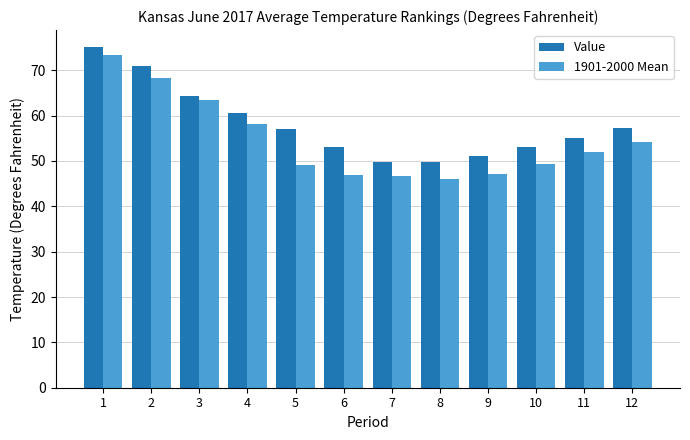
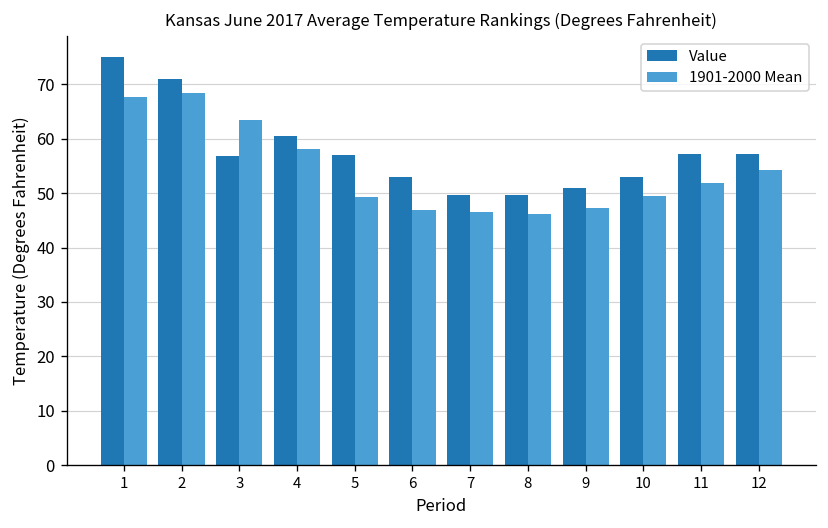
1901-2000 Mean, 1: 73 -> 68
Value, 3: 64 -> 57
Value, 11: 55 -> 57
